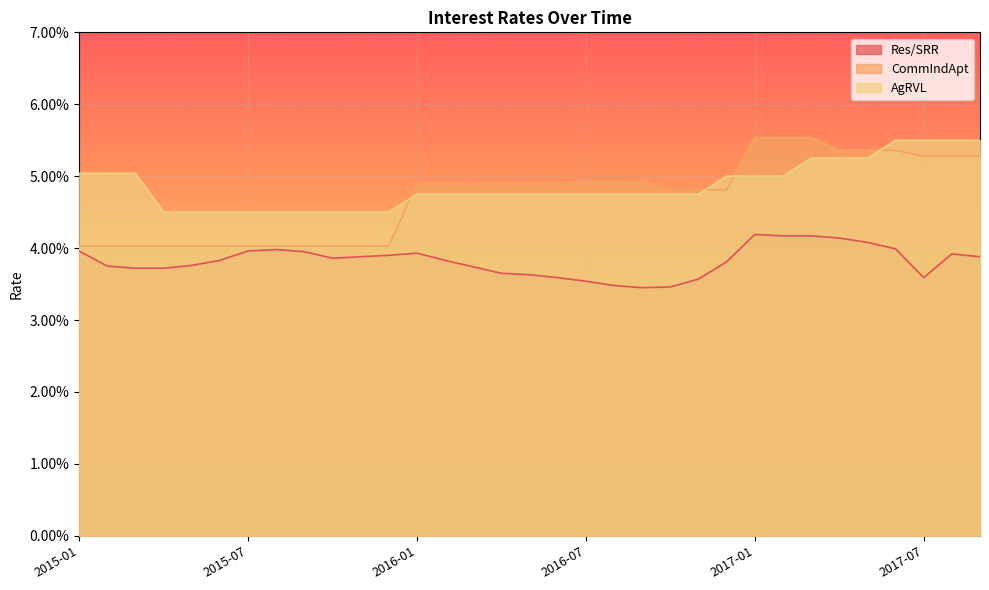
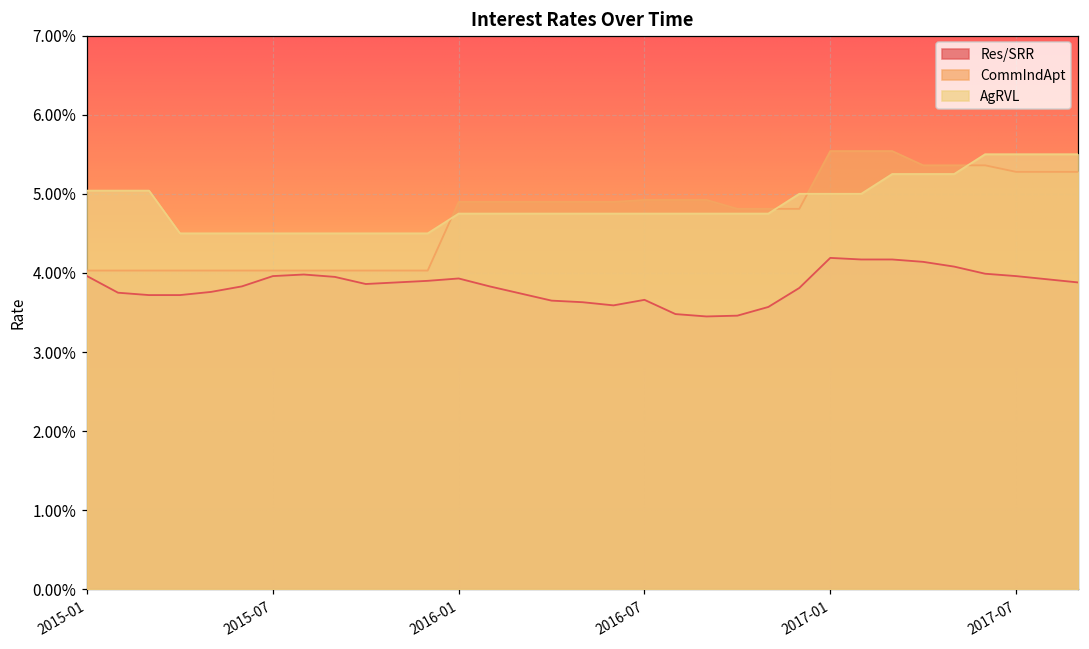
Res/SRR, 2016-07: 3.5% -> 3.7%
Res/SRR, 2017-07: 3.6% -> 4.0%
